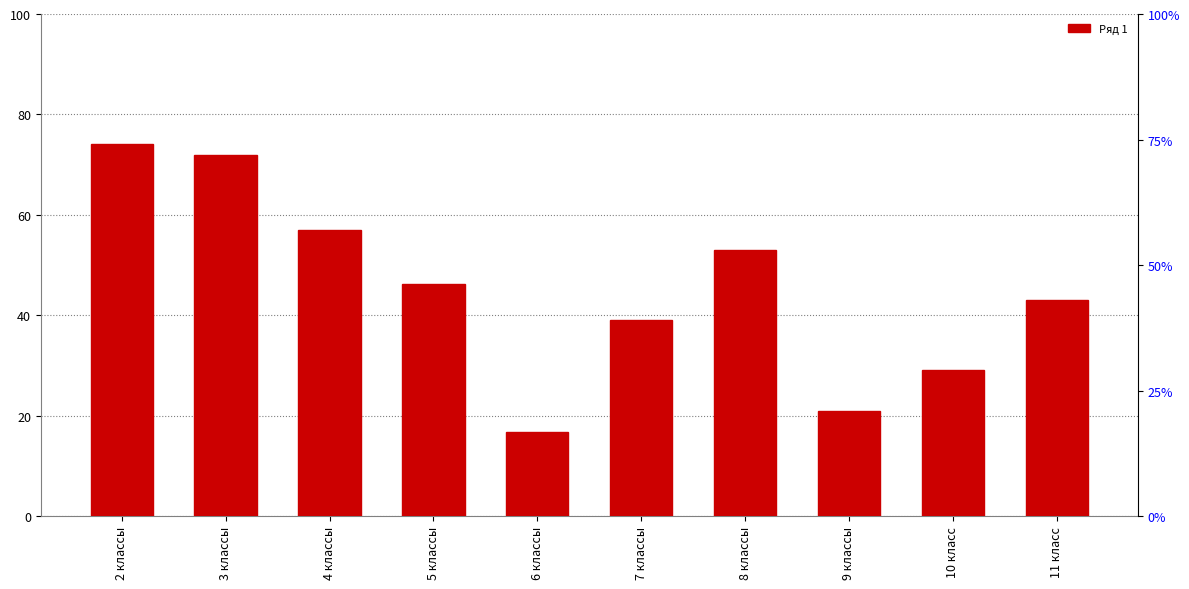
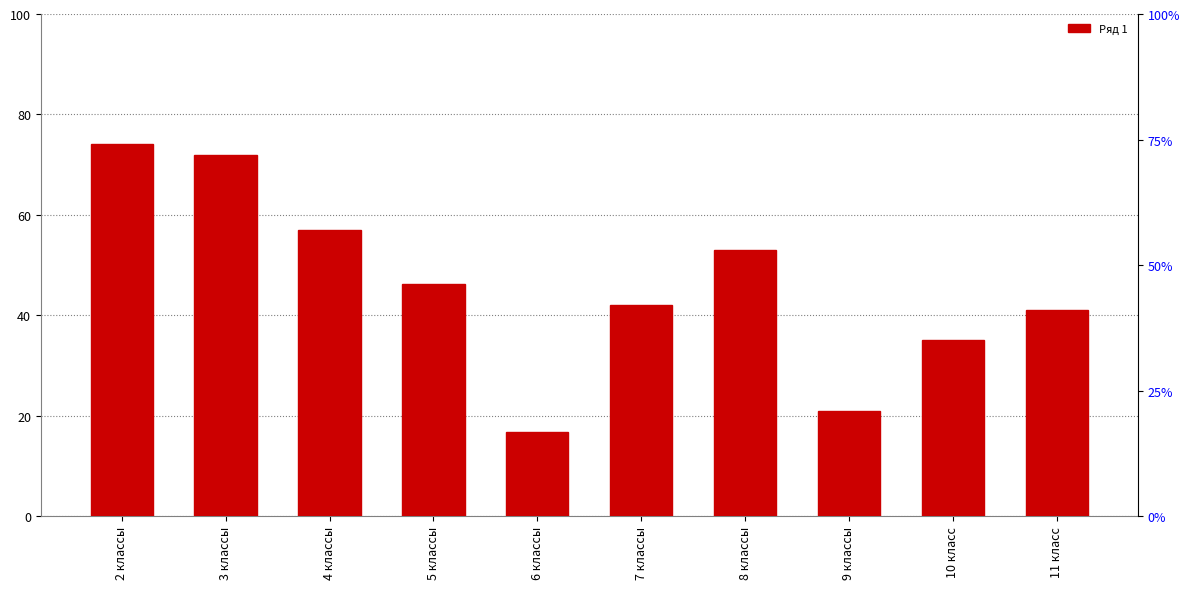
7 классы: 39 -> 42
10 класс: 29 -> 35
11 класс: 43 -> 41
